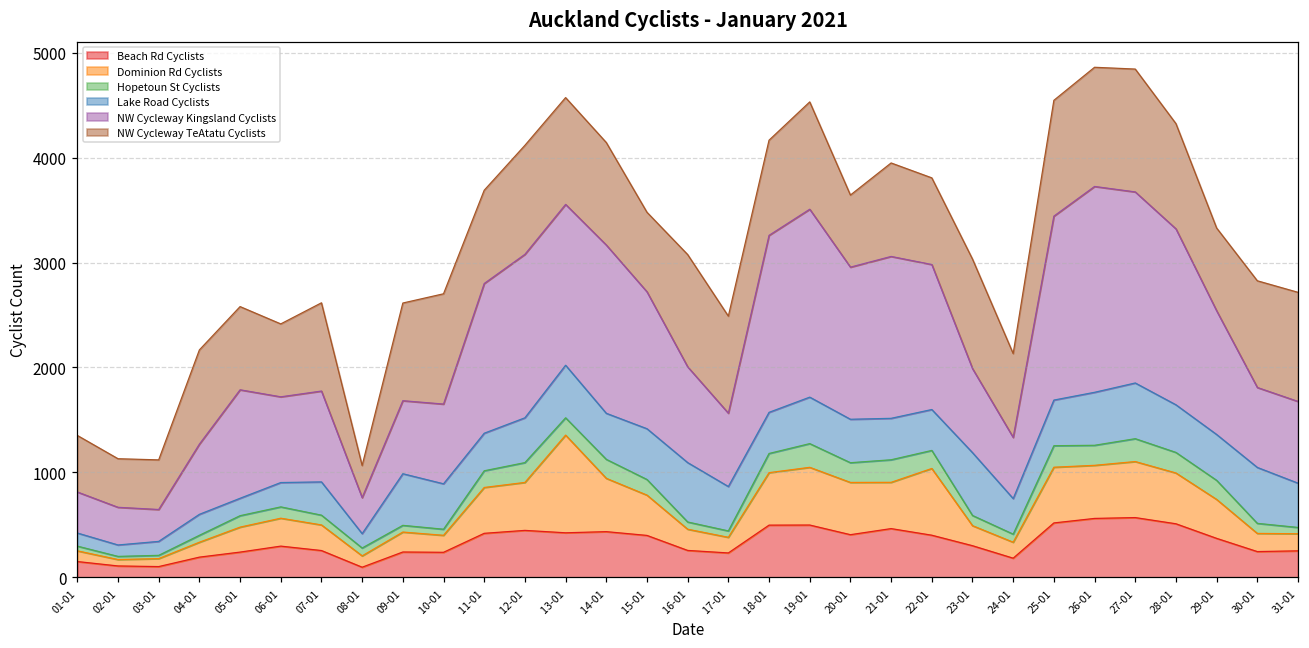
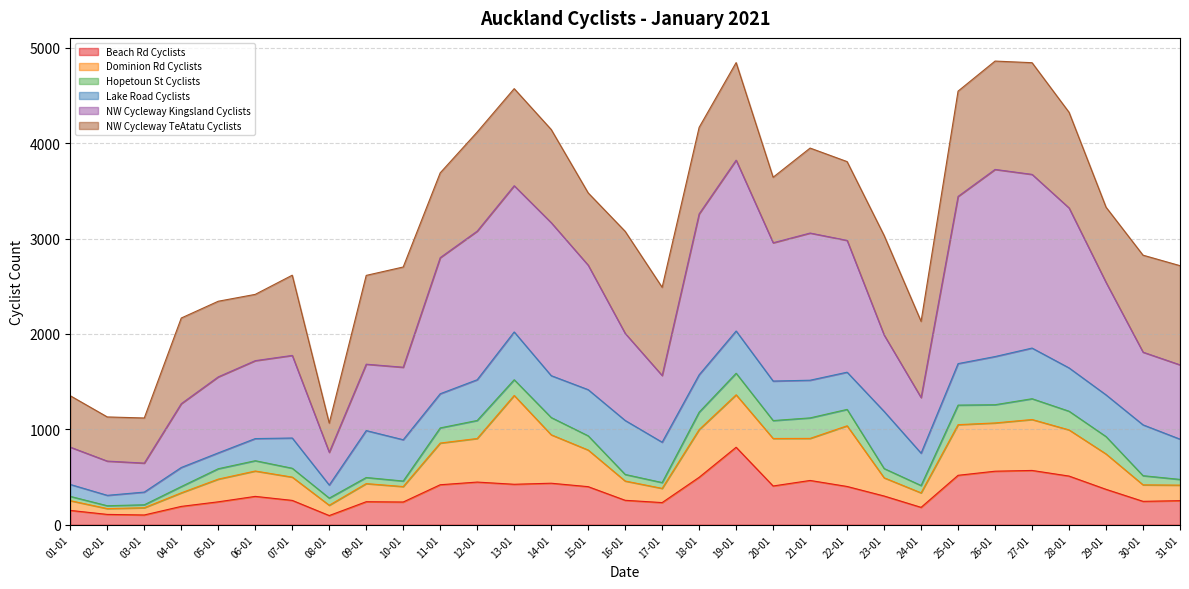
NW Cycleway Kingsland Cyclists, 05-01: 1000 -> 800
Beach Rd Cyclists, 19-01: 500 -> 800
